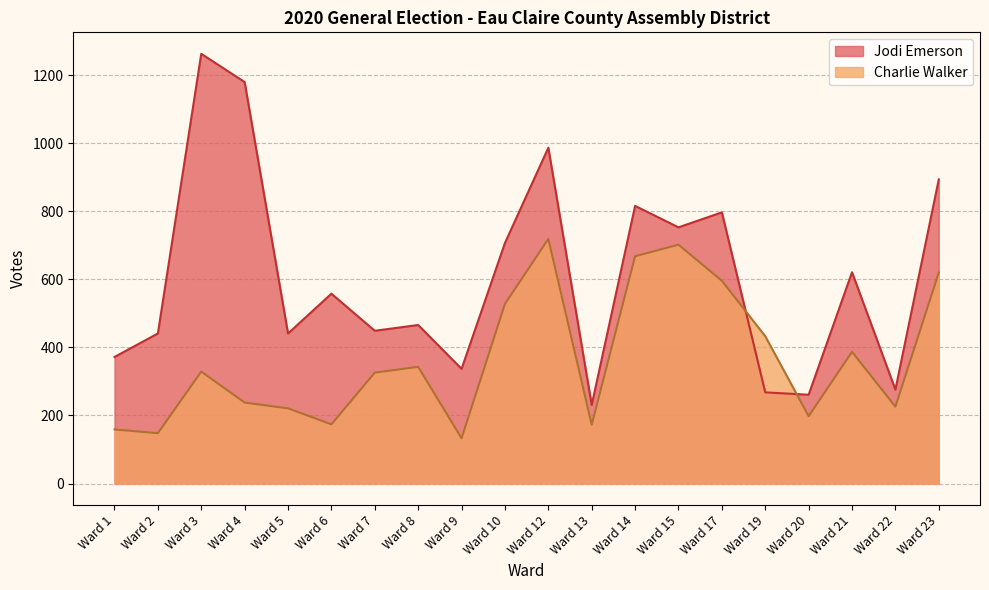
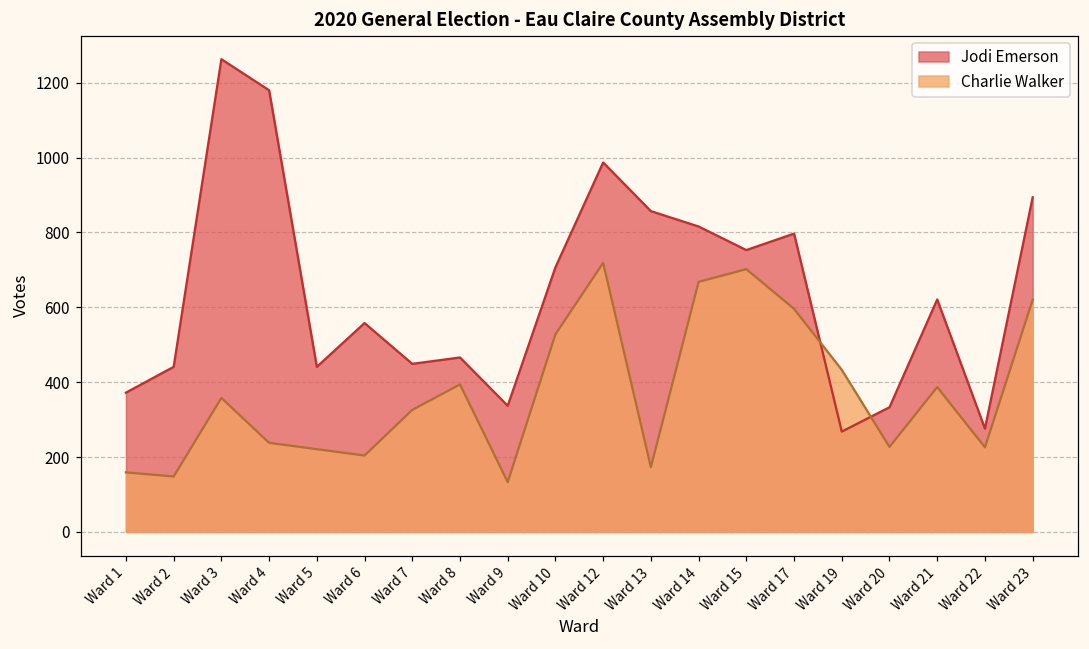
Charlie Walker, Ward 3: 330 -> 360
Charlie Walker, Ward 6: 170 -> 200
Charlie Walker, Ward 8: 340 -> 390
Jodi Emerson, Ward 13: 230 -> 860
Jodi Emerson, Ward 20: 260 -> 330
Charlie Walker, Ward 20: 200 -> 230
